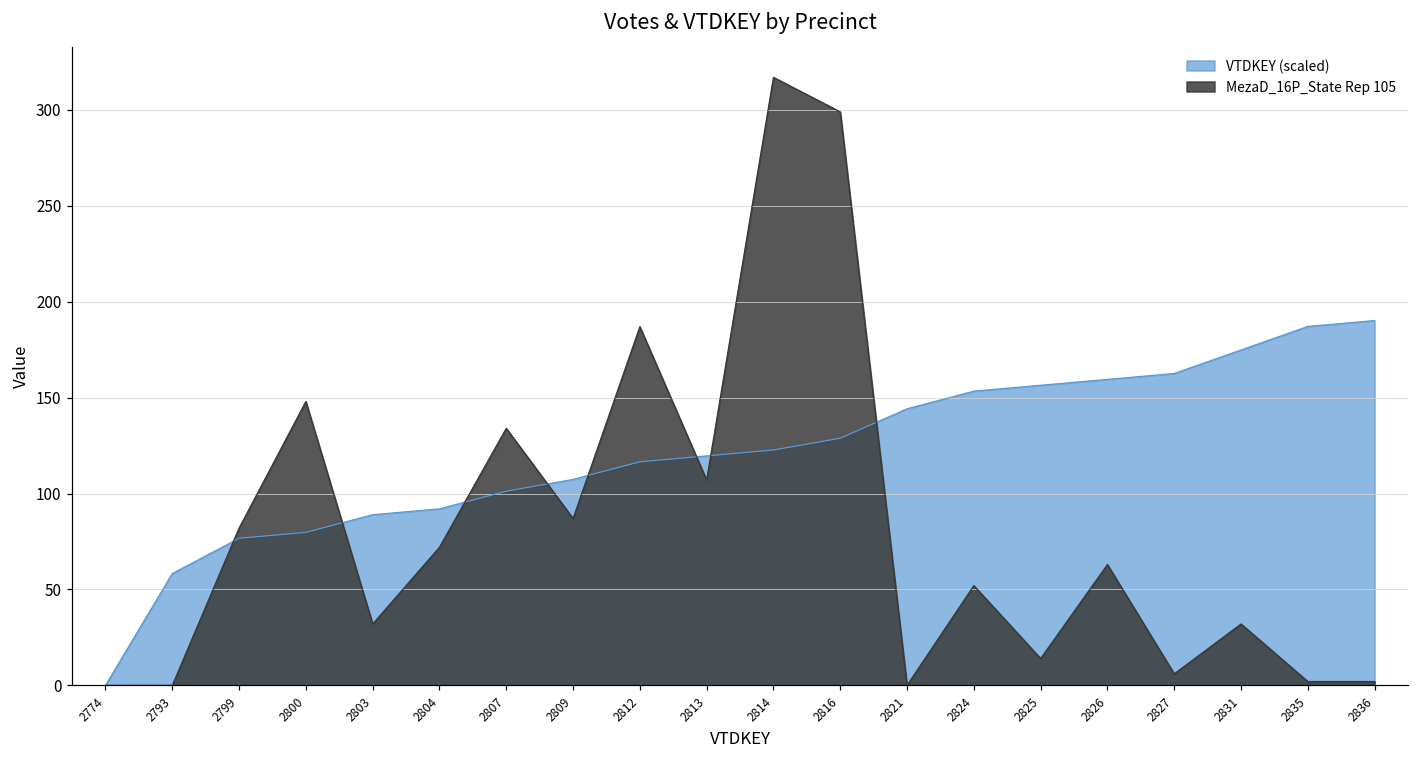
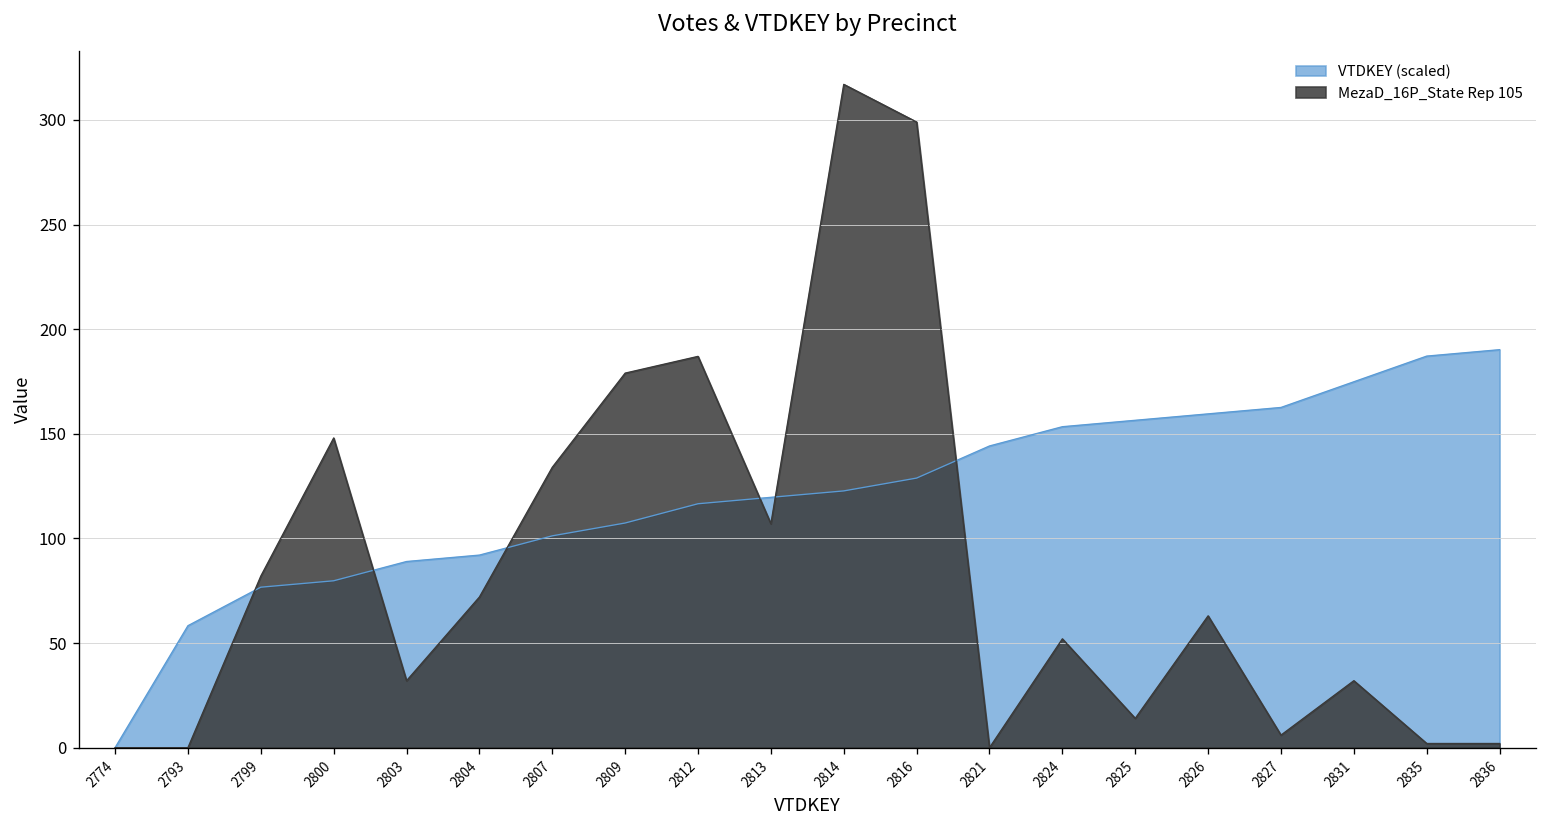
MezaD_16P_State Rep 105, 2809: 87 -> 179
